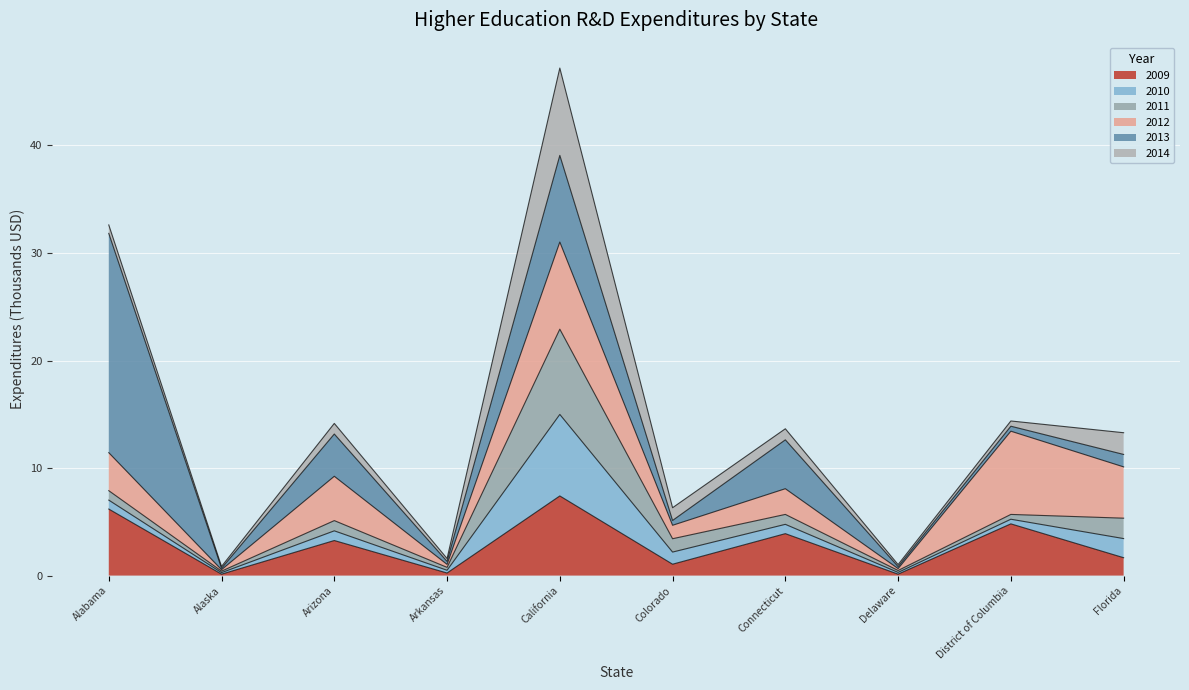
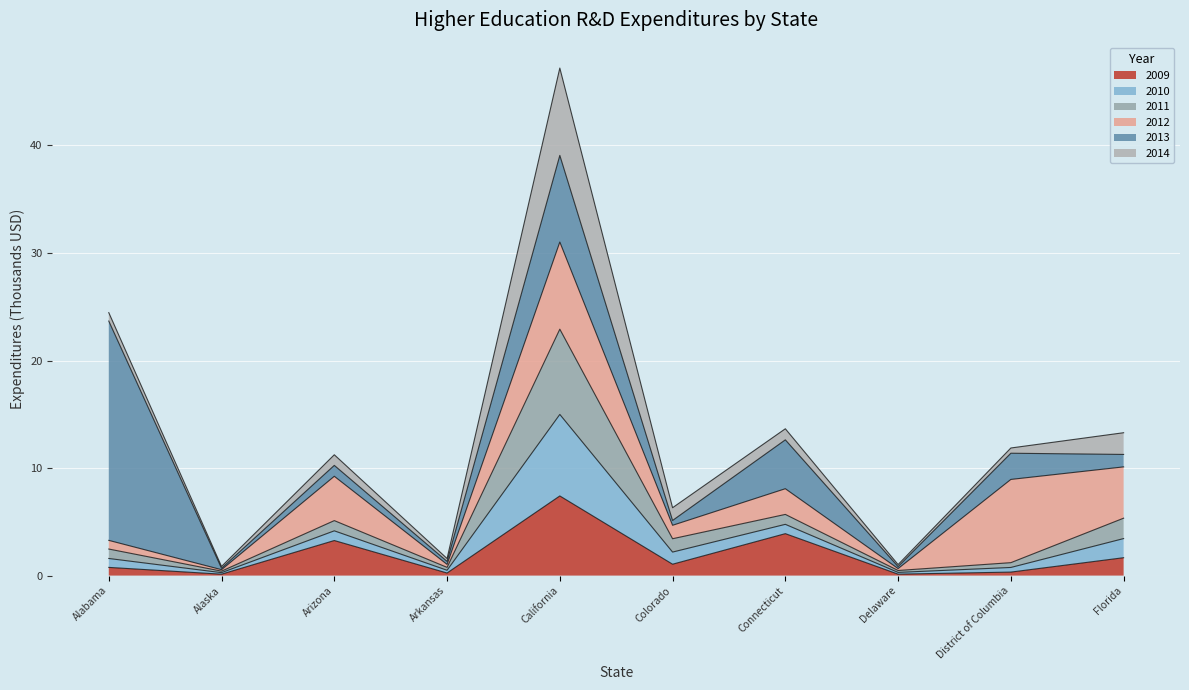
2009, Alabama: 6.2 -> 0.8
2012, Alabama: 3.5 -> 0.8
2013, Arizona: 3.9 -> 1.0
2009, District of Columbia: 4.8 -> 0.3
2013, District of Columbia: 0.5 -> 2.4
